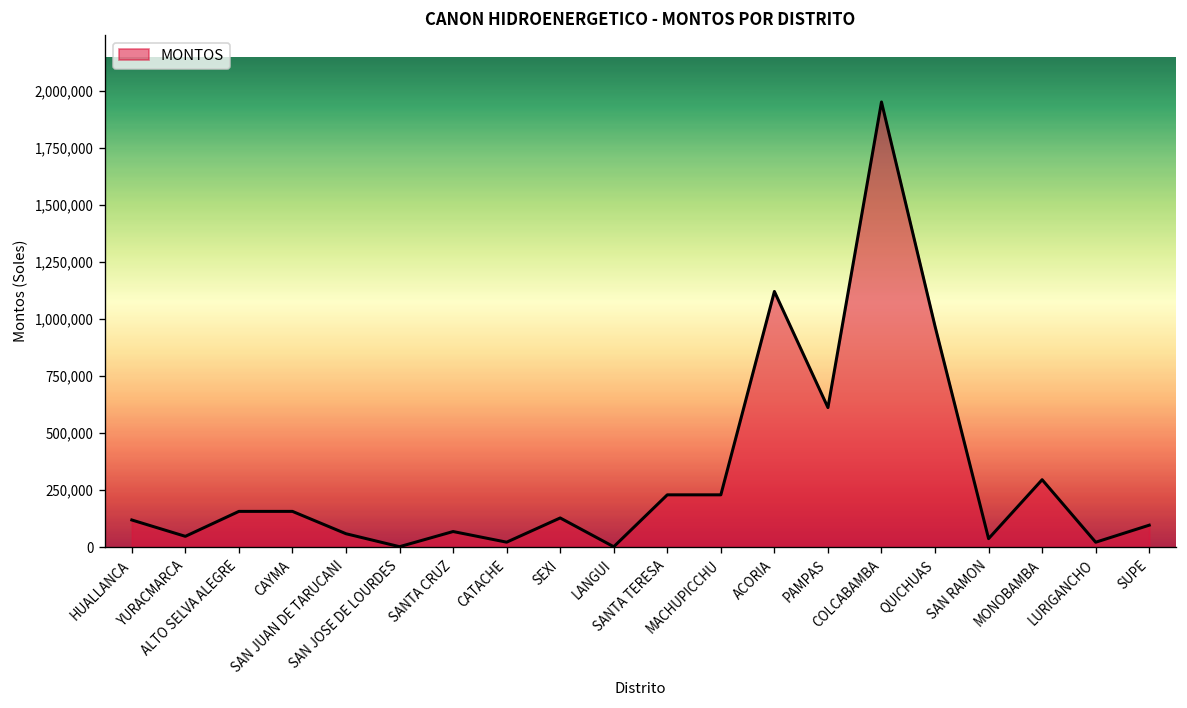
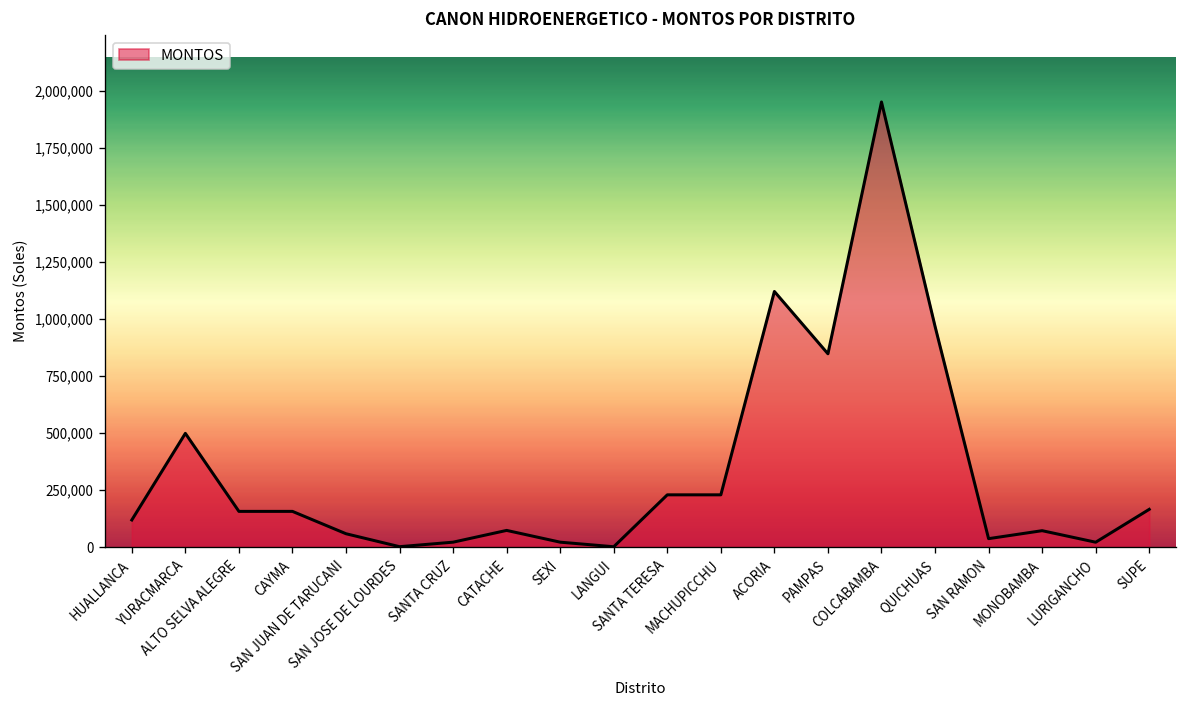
YURACMARCA: 50,000 -> 500,000
SANTA CRUZ: 70,000 -> 20,000
CATACHE: 20,000 -> 70,000
SEXI: 130,000 -> 20,000
PAMPAS: 610,000 -> 850,000
MONOBAMBA: 300,000 -> 70,000
SUPE: 100,000 -> 170,000
